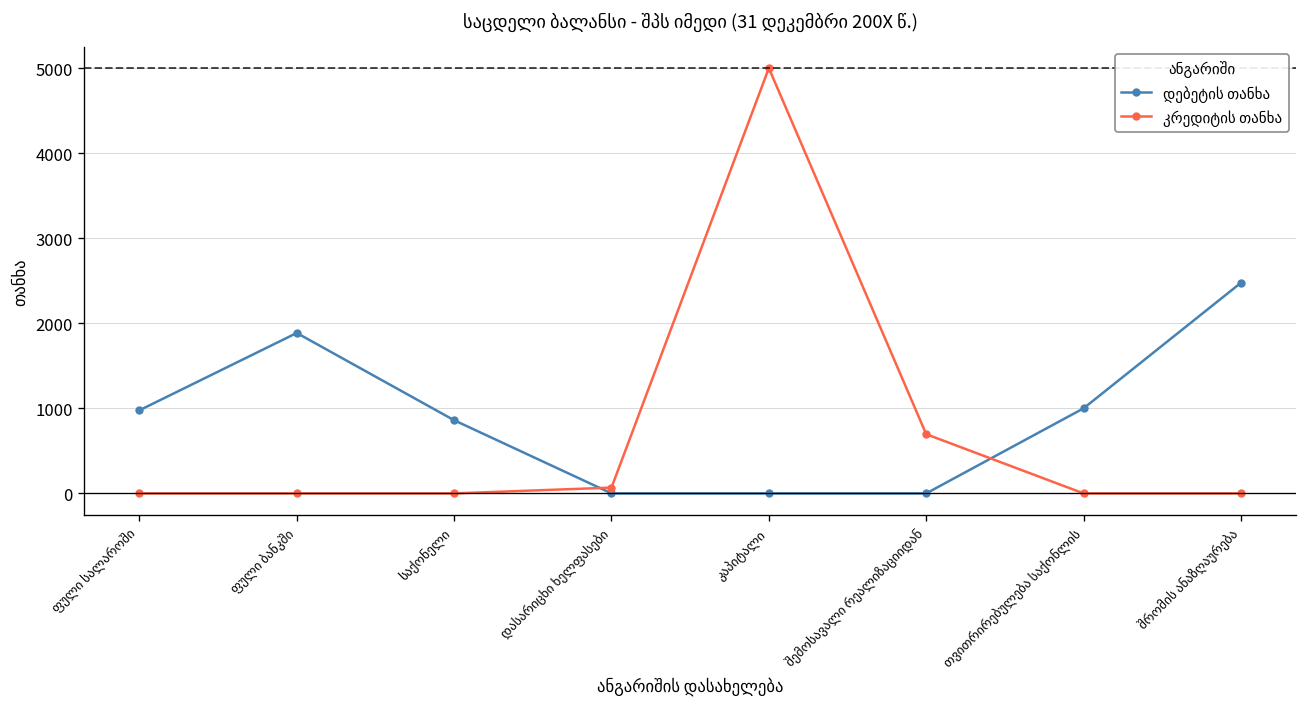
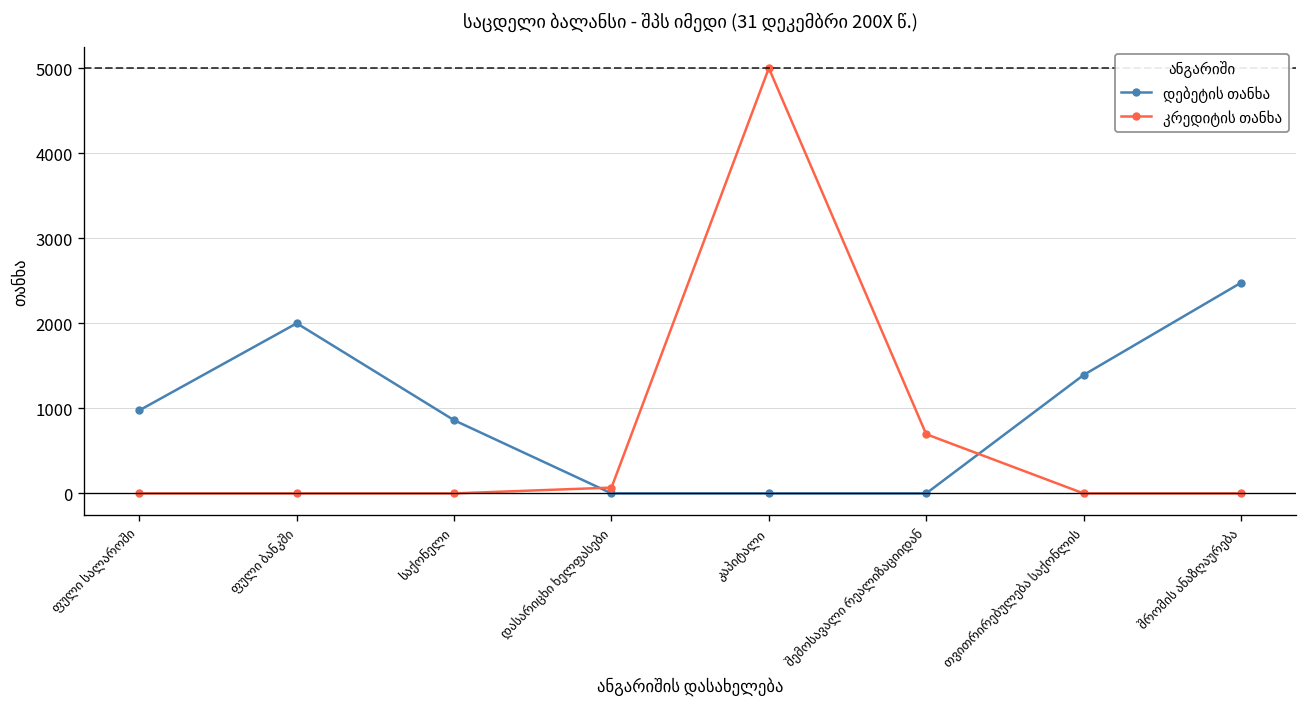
დებეტის თანხა, ფული ბანკში: 1900 -> 2000
დებეტის თანხა, თვითრირებულება საქონლის: 1000 -> 1400
